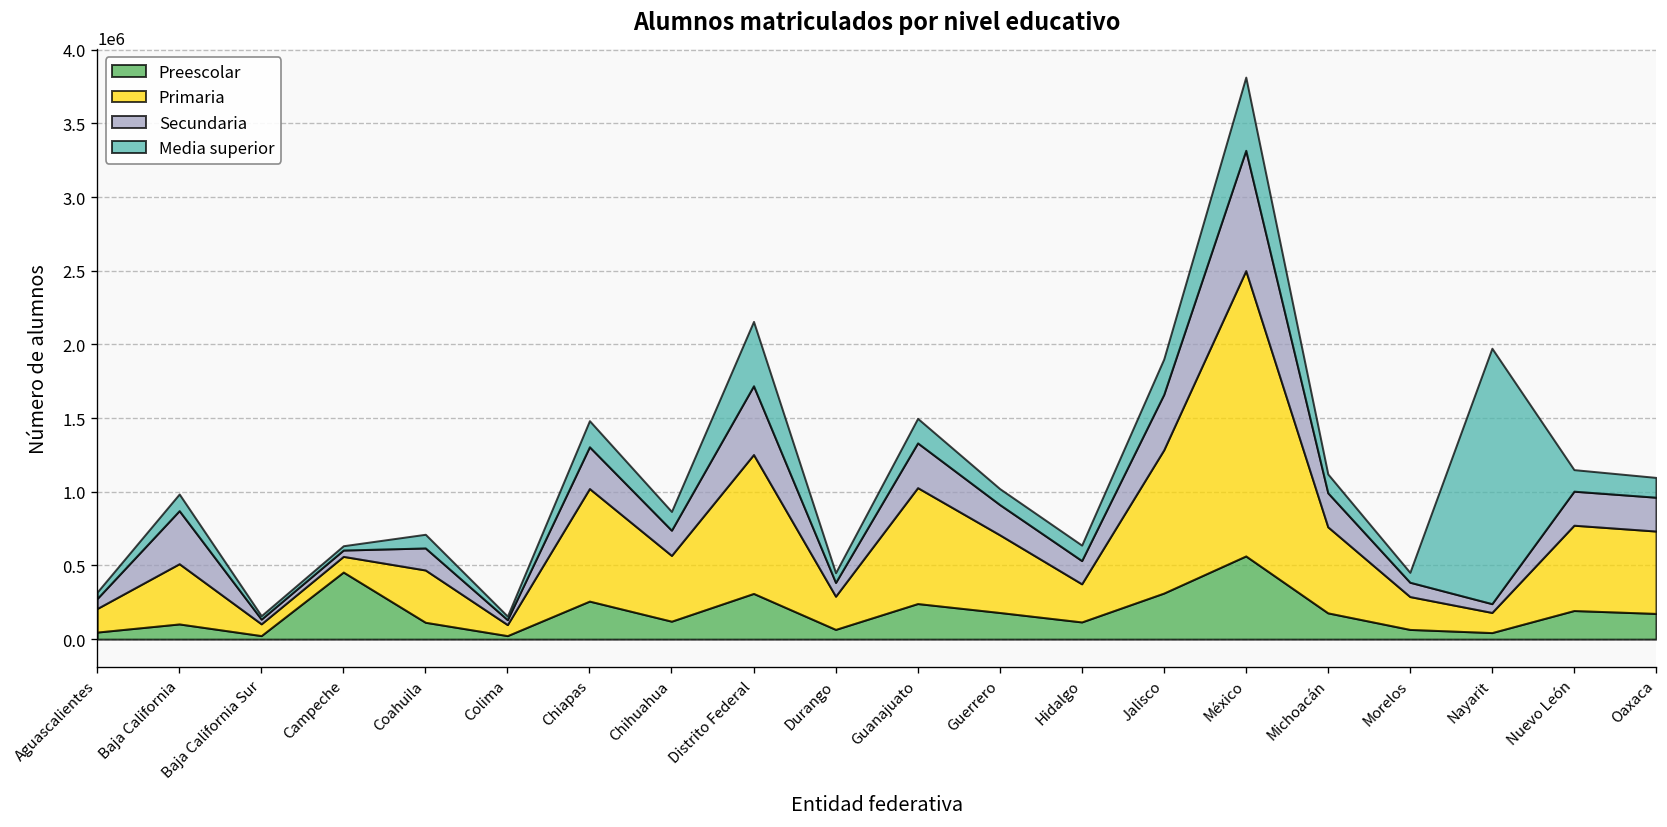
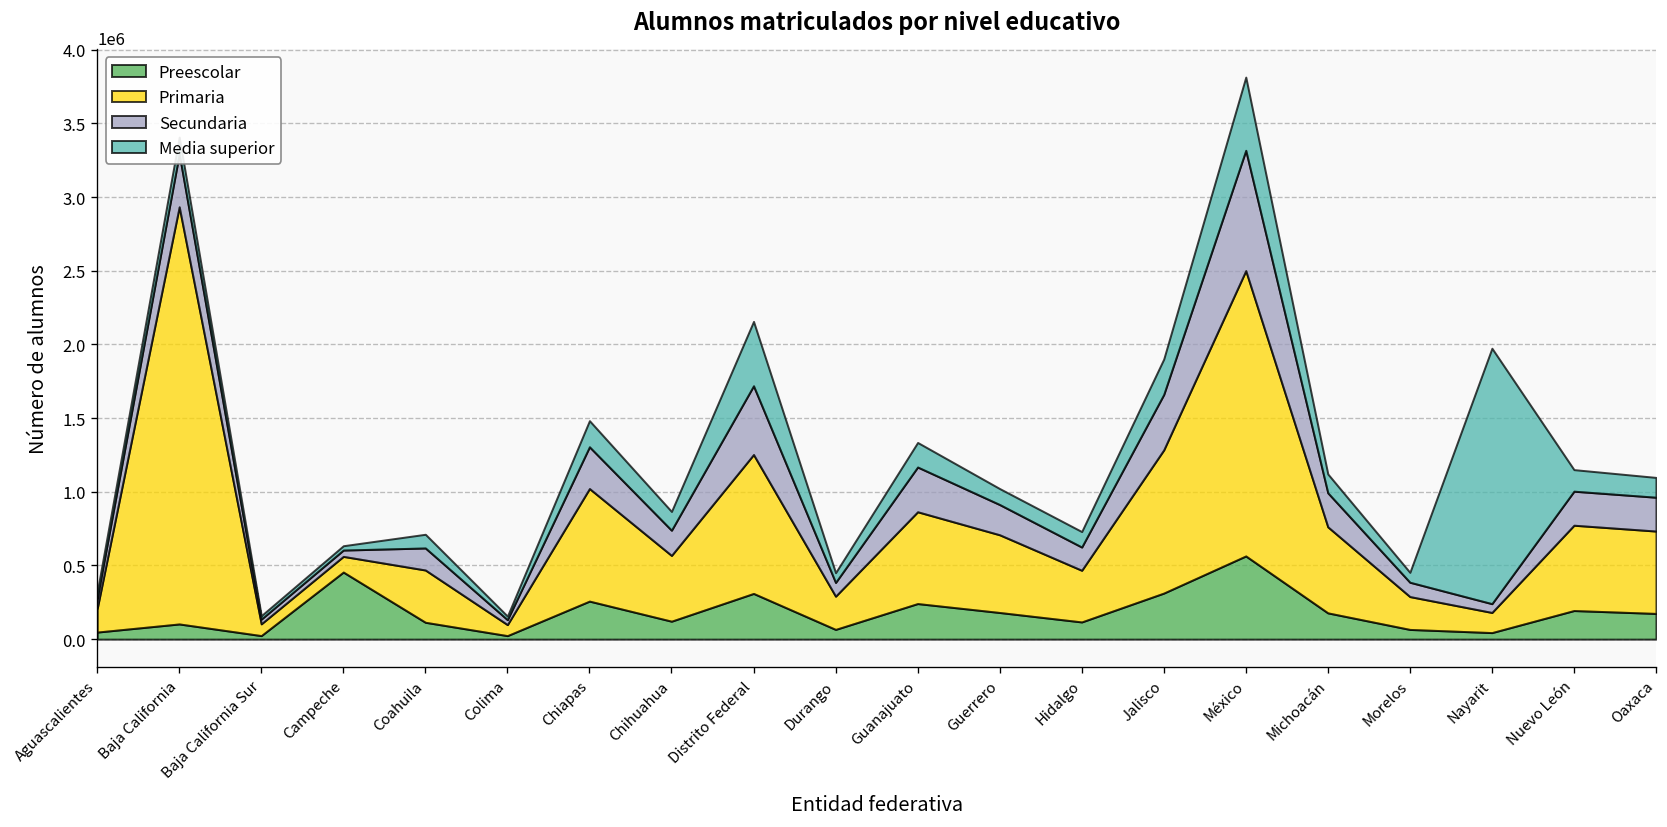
Primaria, Baja California: 410000 -> 2830000
Primaria, Guanajuato: 790000 -> 620000
Primaria, Hidalgo: 260000 -> 350000
